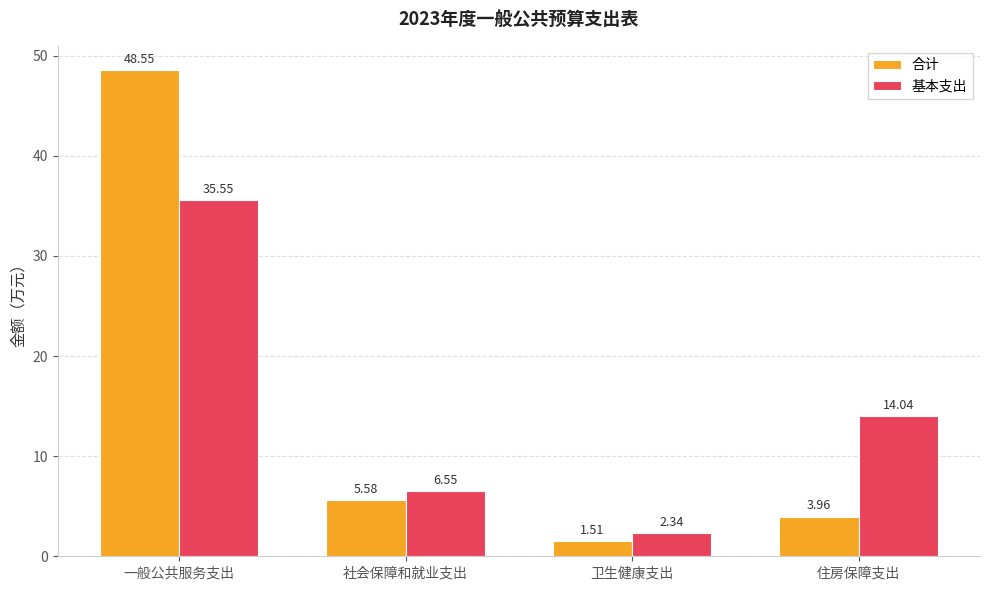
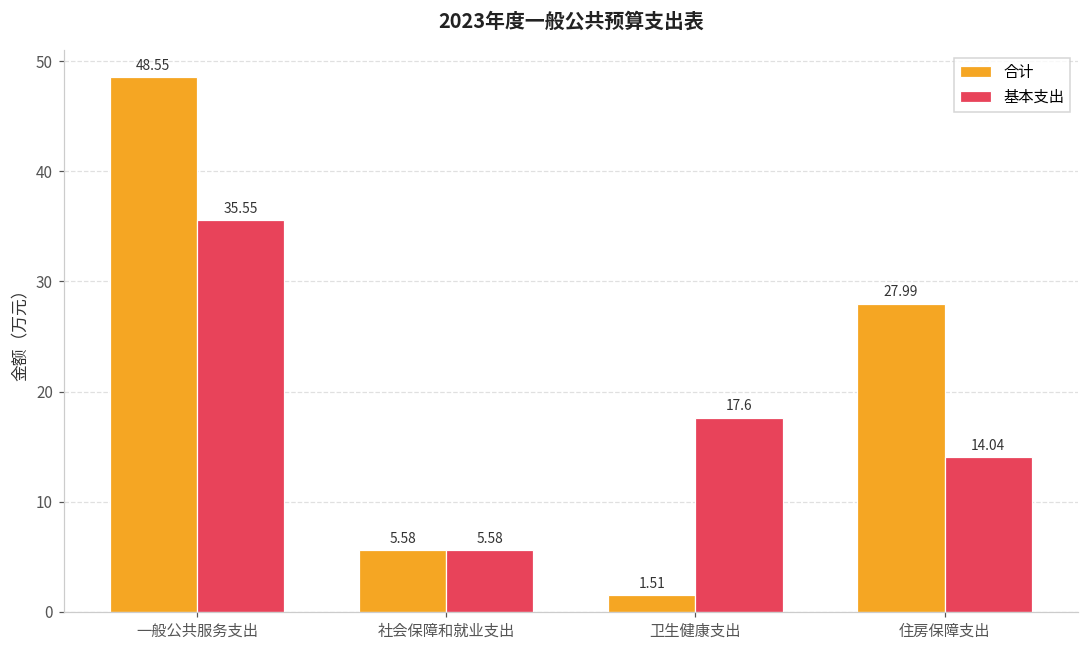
基本支出, 社会保障和就业支出: 6.55 -> 5.58
基本支出, 卫生健康支出: 2.34 -> 17.6
合计, 住房保障支出: 3.96 -> 27.99
